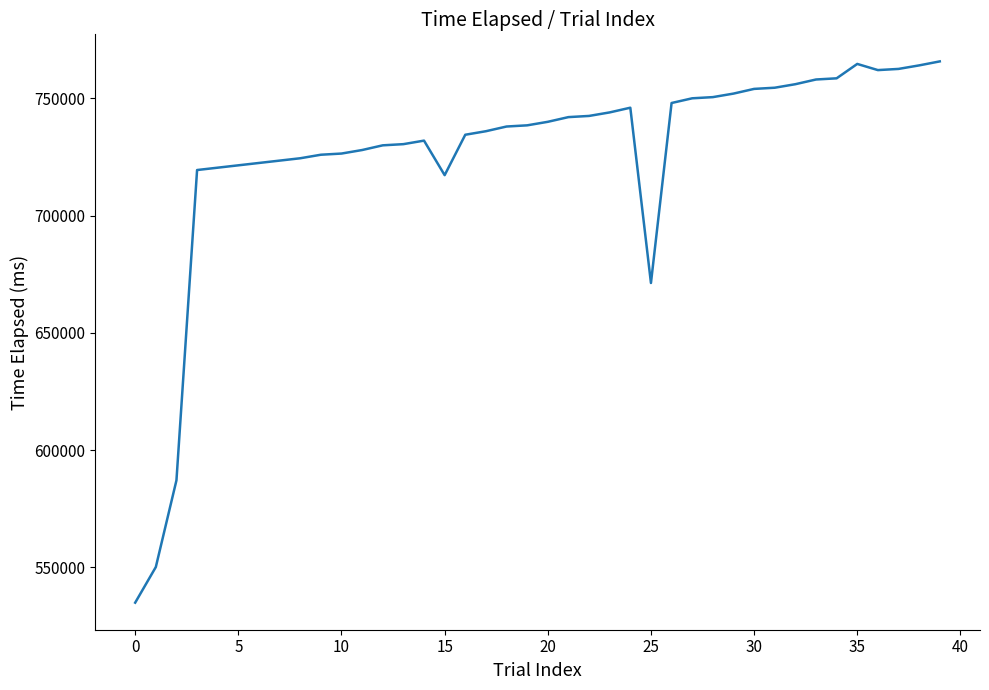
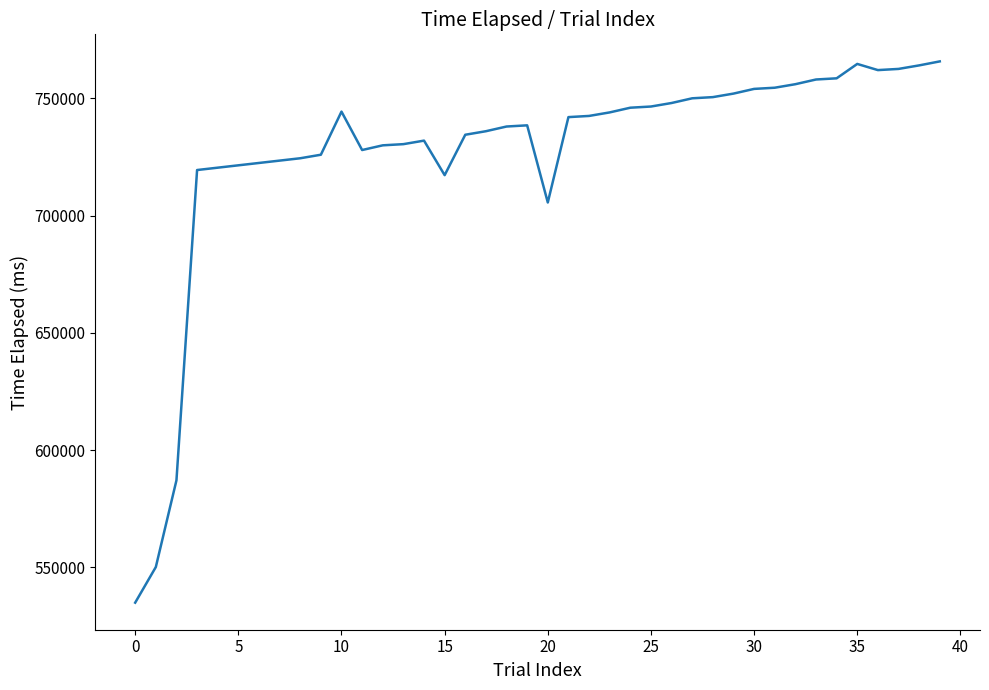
10: 726000 -> 744000
20: 740000 -> 706000
25: 671000 -> 746000
